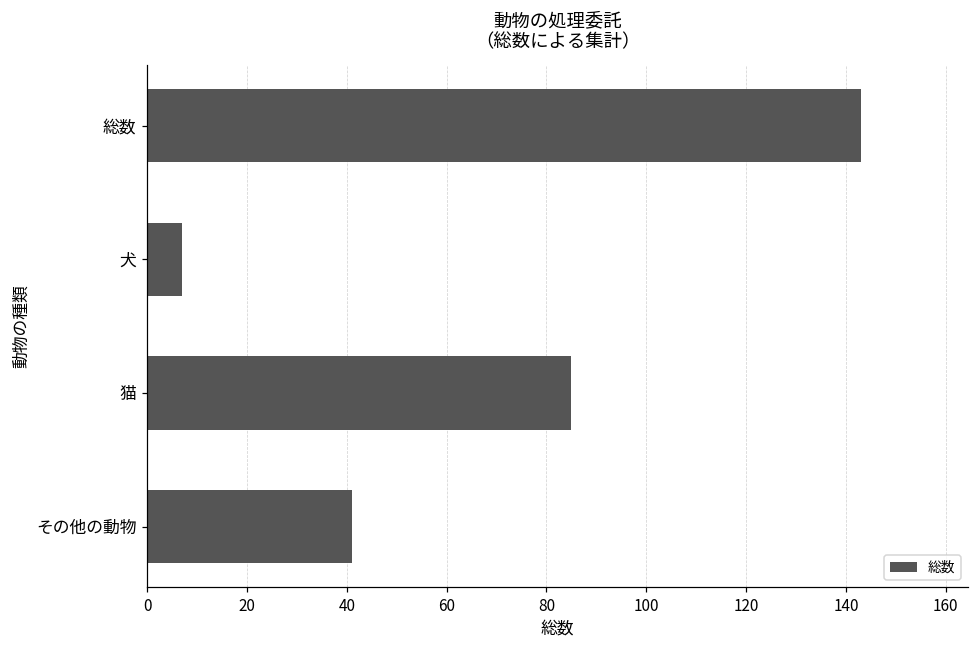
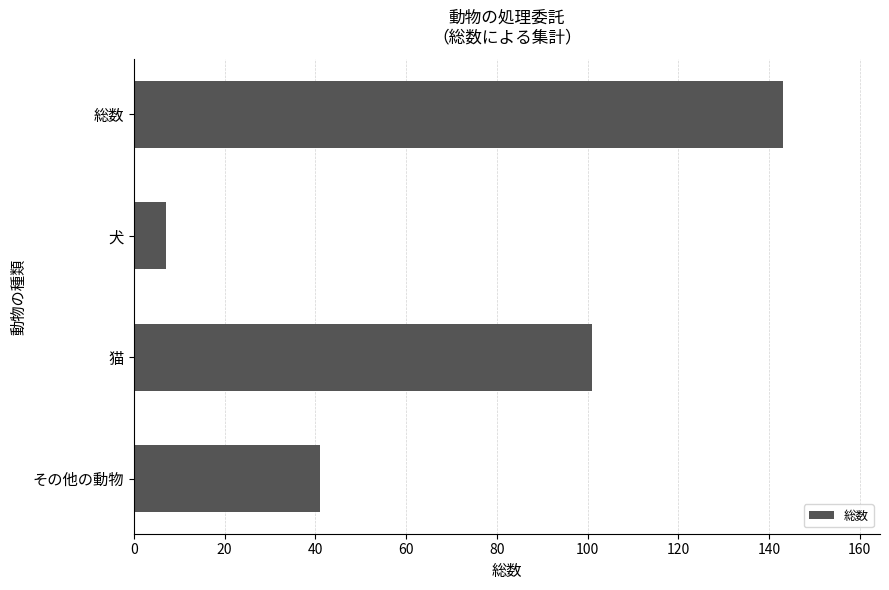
猫: 85 -> 101
